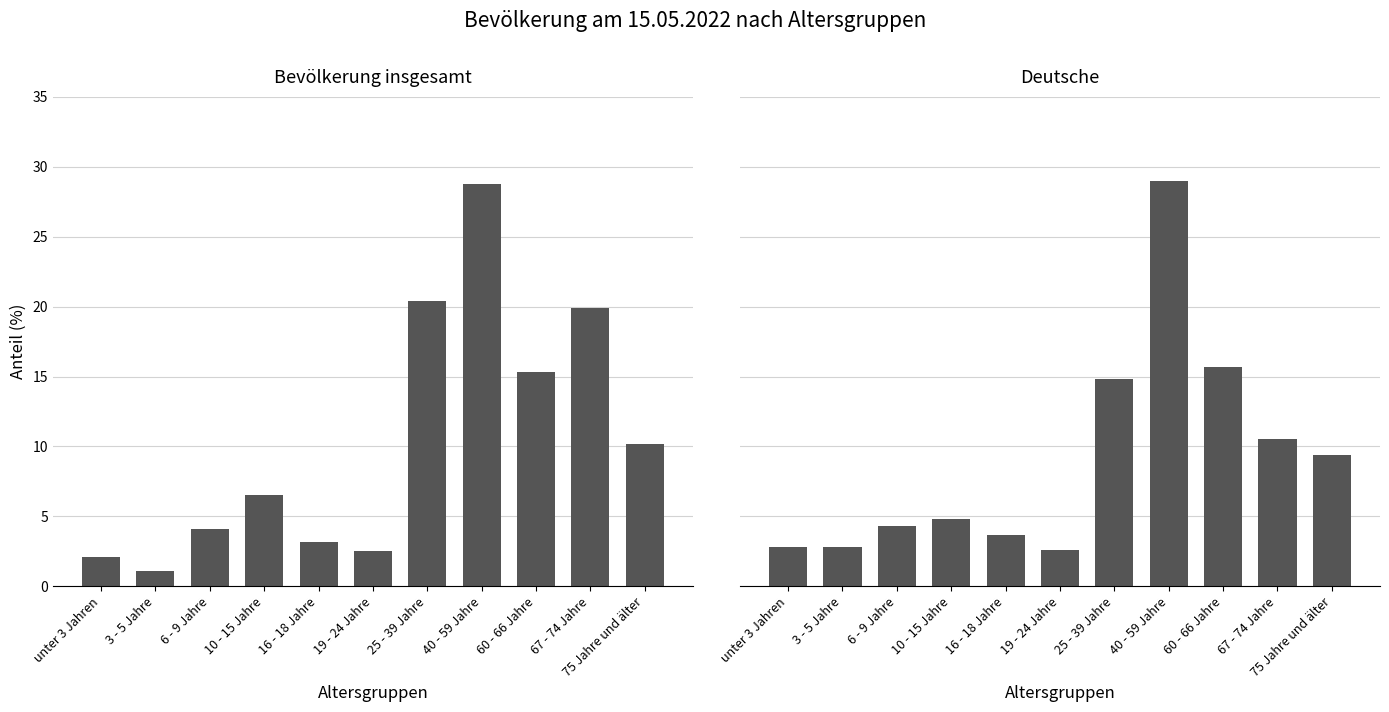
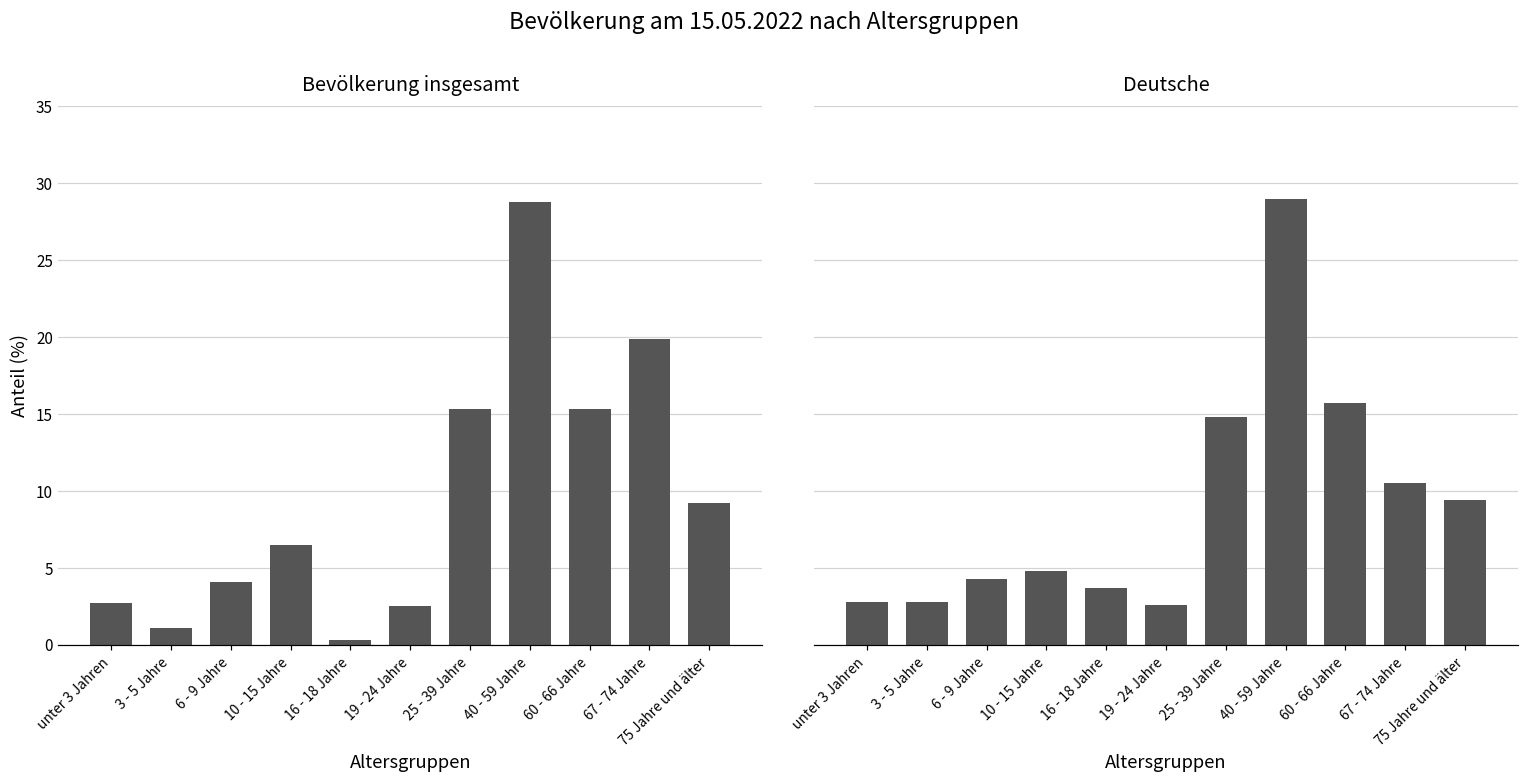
Bevölkerung insgesamt, unter 3 Jahren: 2.1 -> 2.7
Bevölkerung insgesamt, 16 - 18 Jahre: 3.2 -> 0.3
Bevölkerung insgesamt, 25 - 39 Jahre: 20.4 -> 15.3
Bevölkerung insgesamt, 75 Jahre und älter: 10.2 -> 9.2
